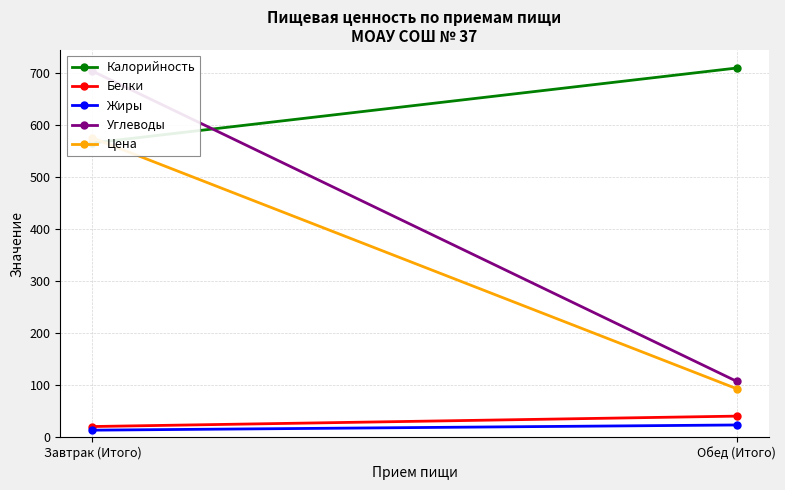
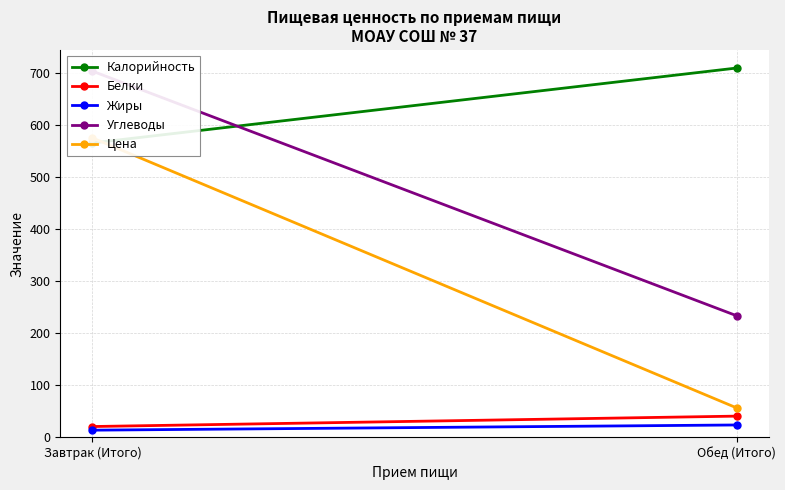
Углеводы, Обед (Итого): 110 -> 230
Цена, Обед (Итого): 90 -> 60
